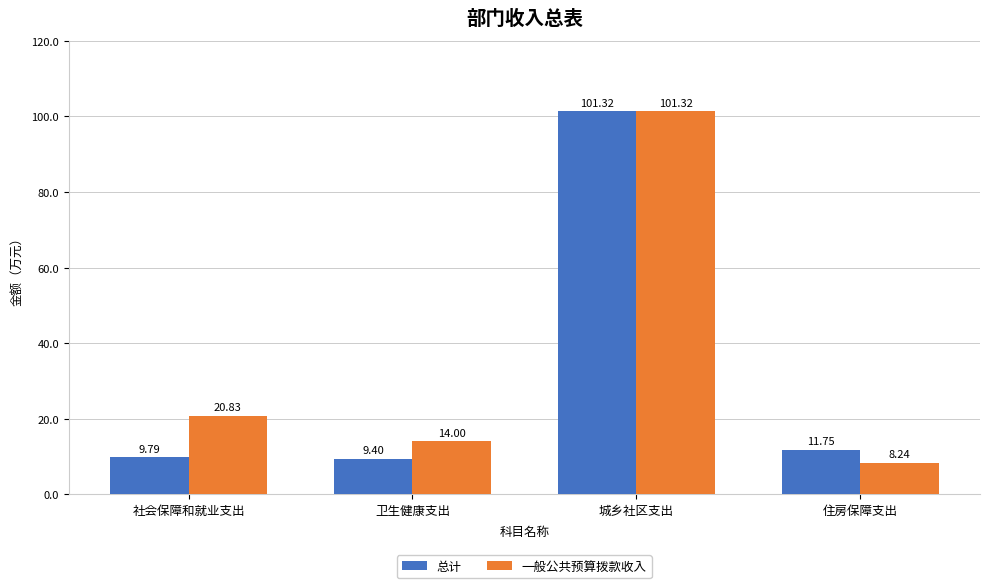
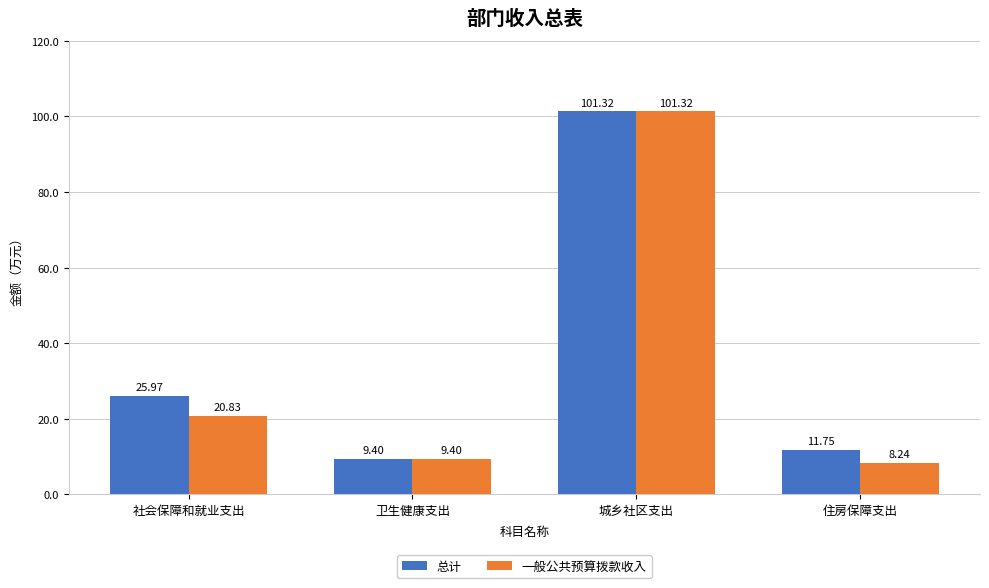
总计, 社会保障和就业支出: 9.79 -> 25.97
一般公共预算拨款收入, 卫生健康支出: 14.00 -> 9.40
